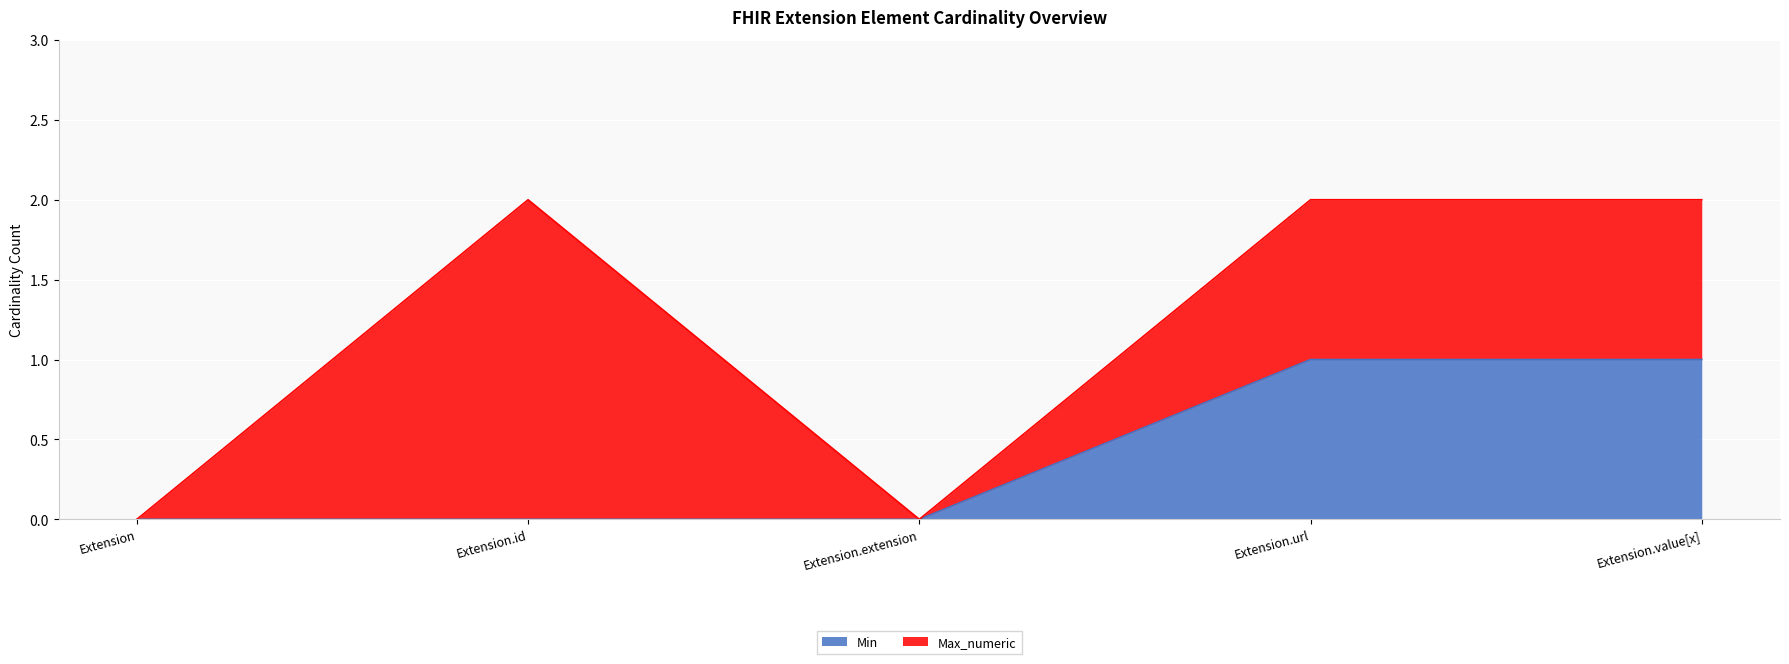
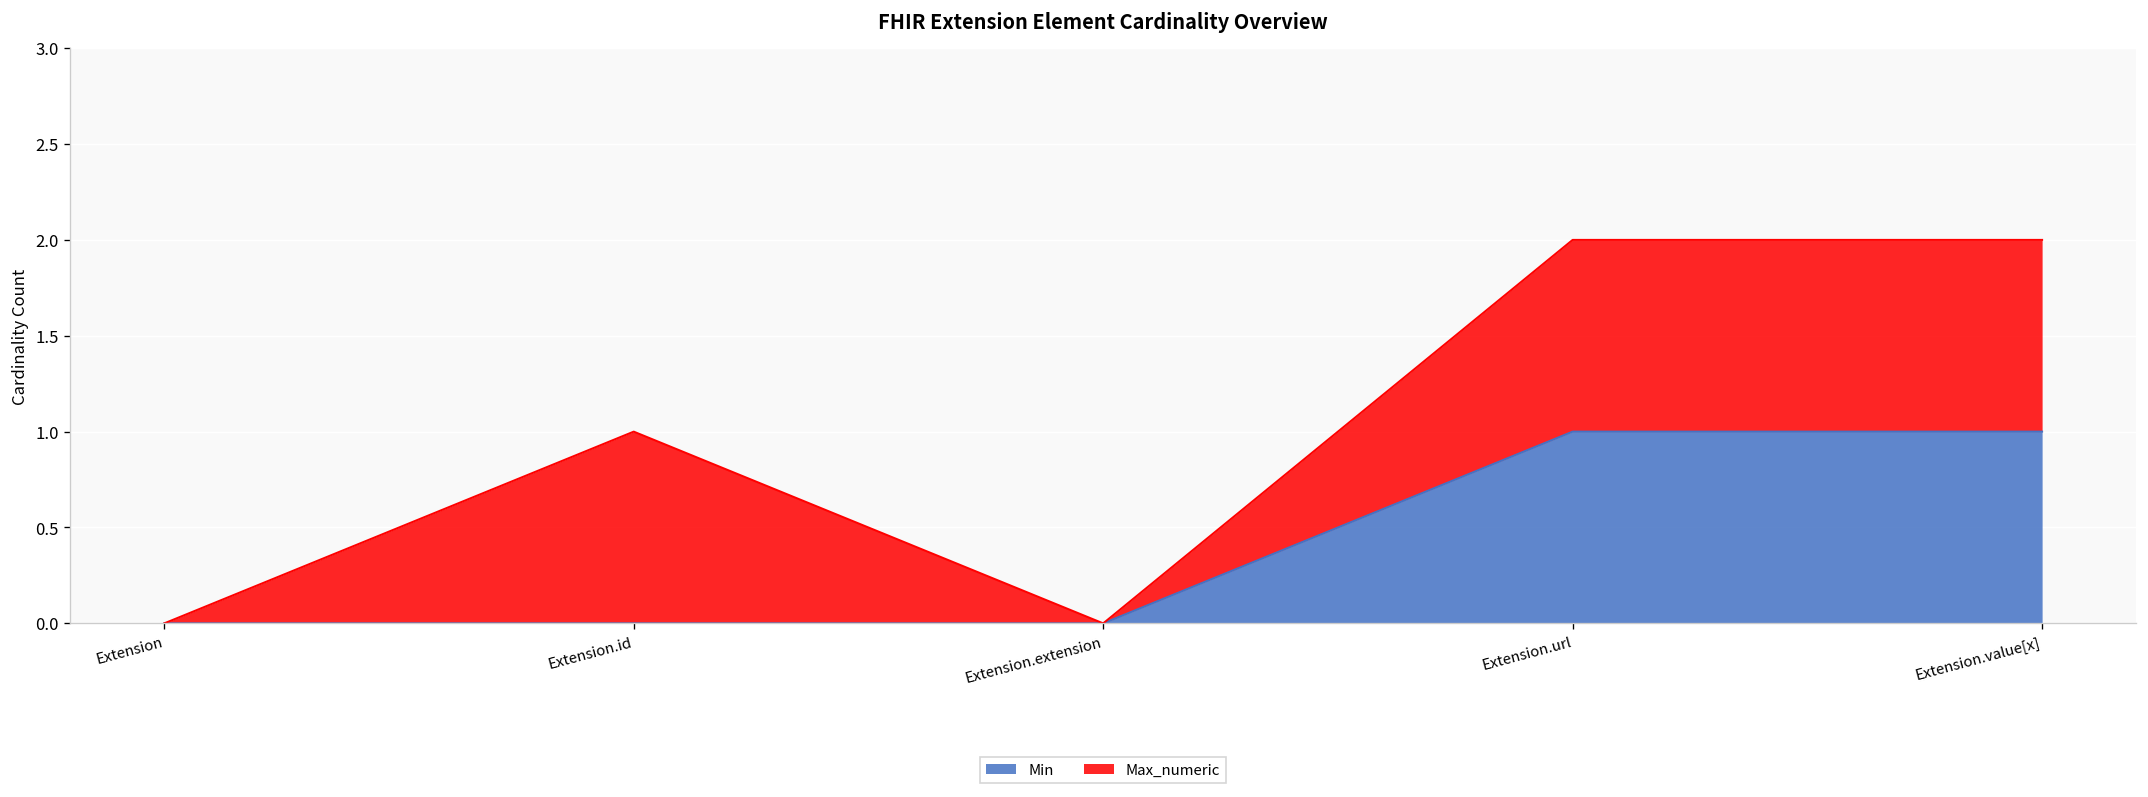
Max_numeric, Extension.id: 2 -> 1
